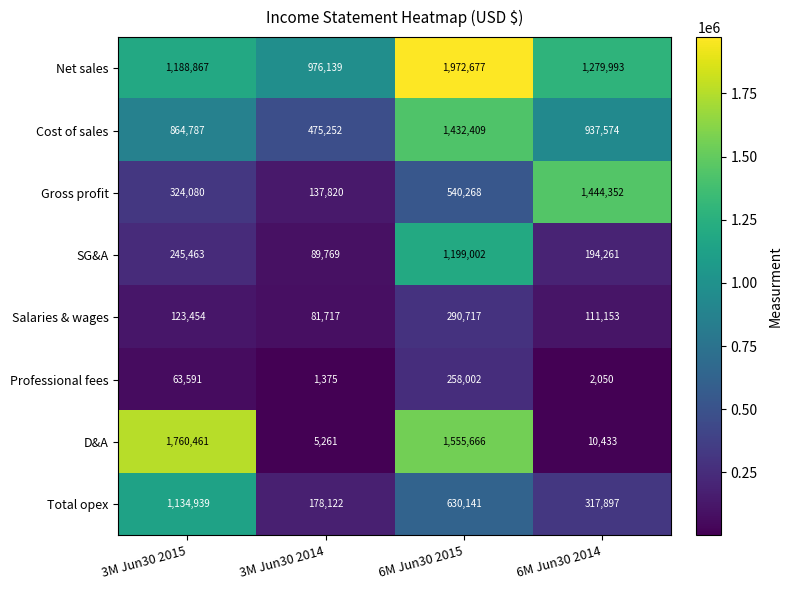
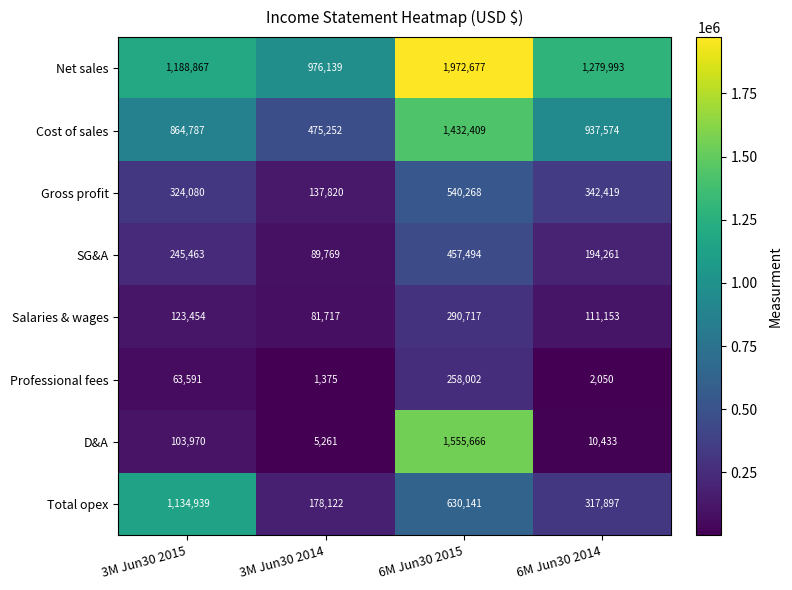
Gross profit, 6M Jun30 2014: 1,444,352 -> 342,419
SG&A, 6M Jun30 2015: 1,199,002 -> 457,494
D&A, 3M Jun30 2015: 1,760,461 -> 103,970
